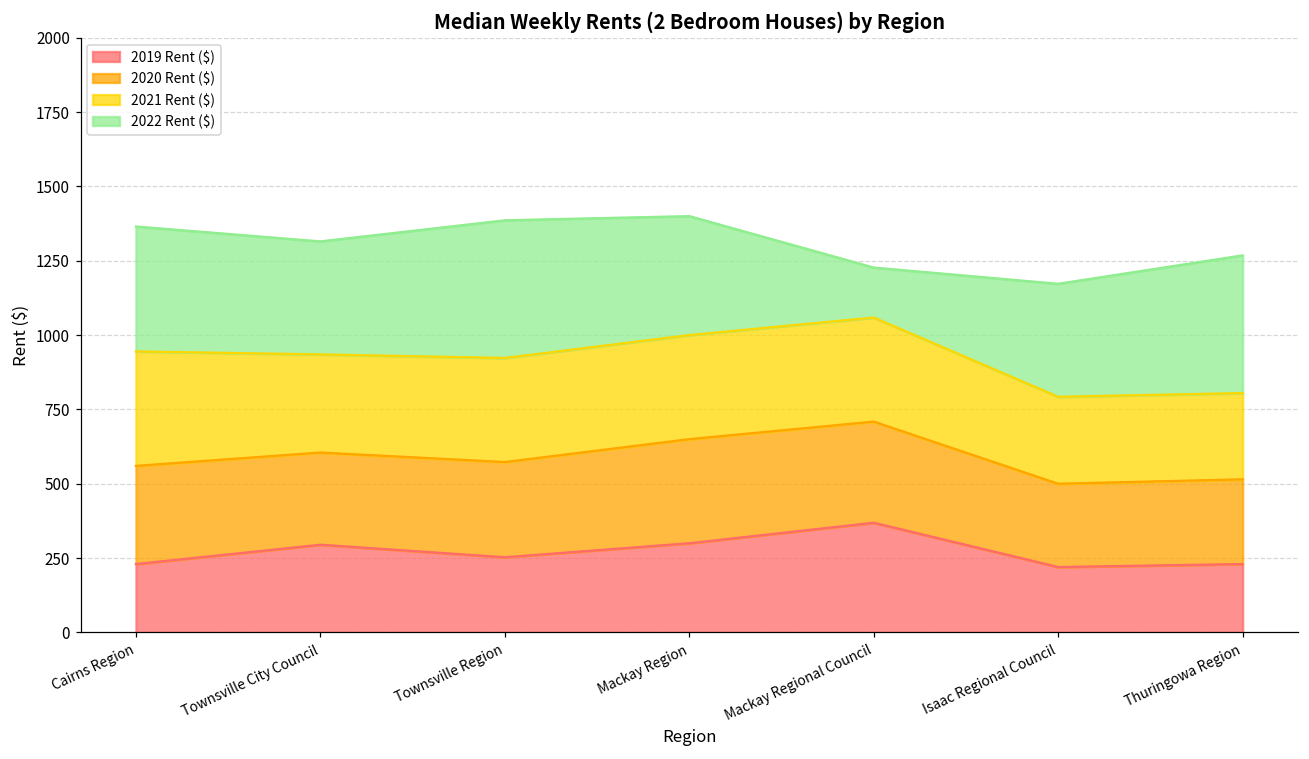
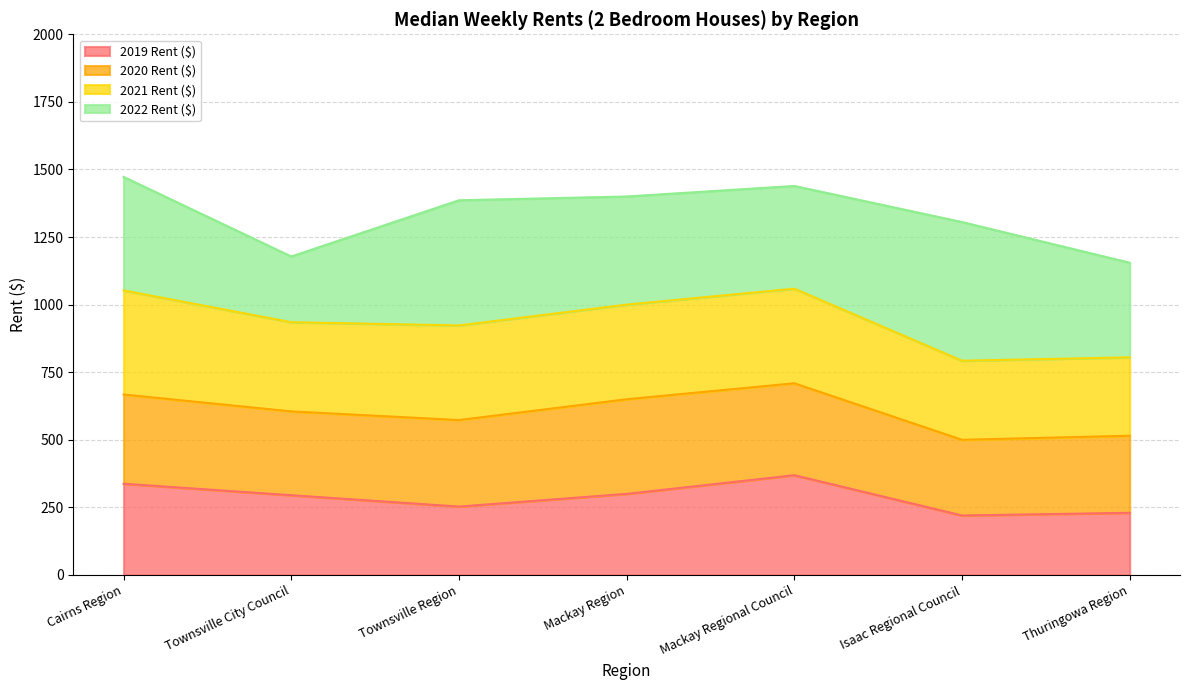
2019 Rent ($), Cairns Region: 230 -> 340
2022 Rent ($), Townsville City Council: 380 -> 240
2022 Rent ($), Mackay Regional Council: 170 -> 380
2022 Rent ($), Isaac Regional Council: 380 -> 510
2022 Rent ($), Thuringowa Region: 460 -> 350
